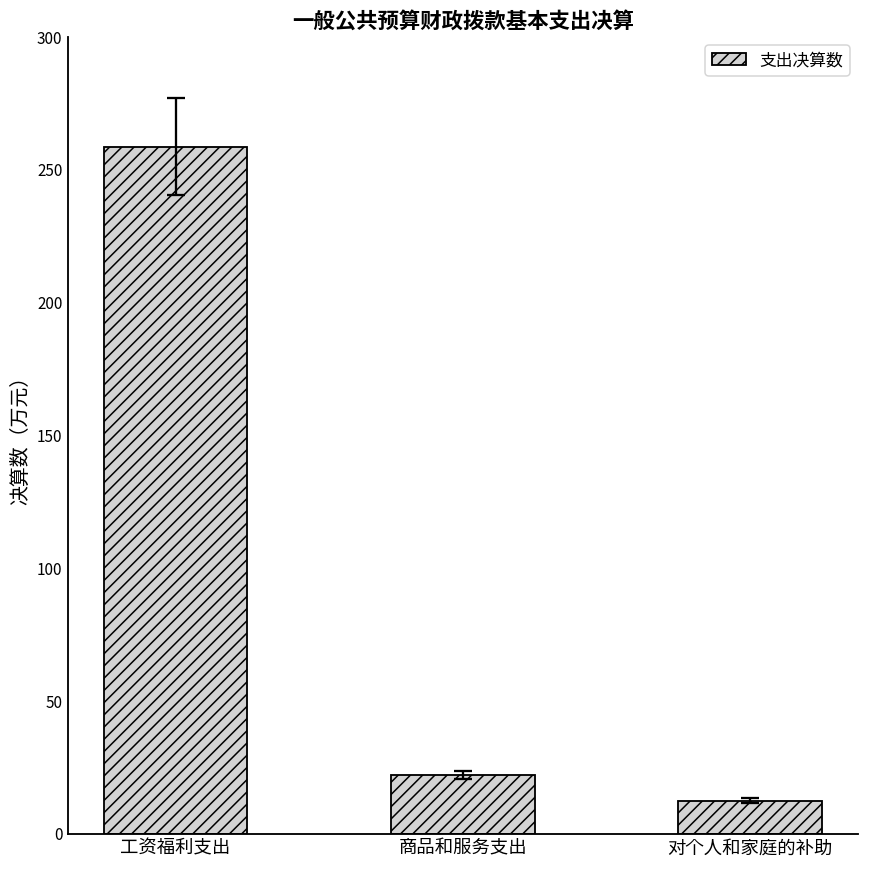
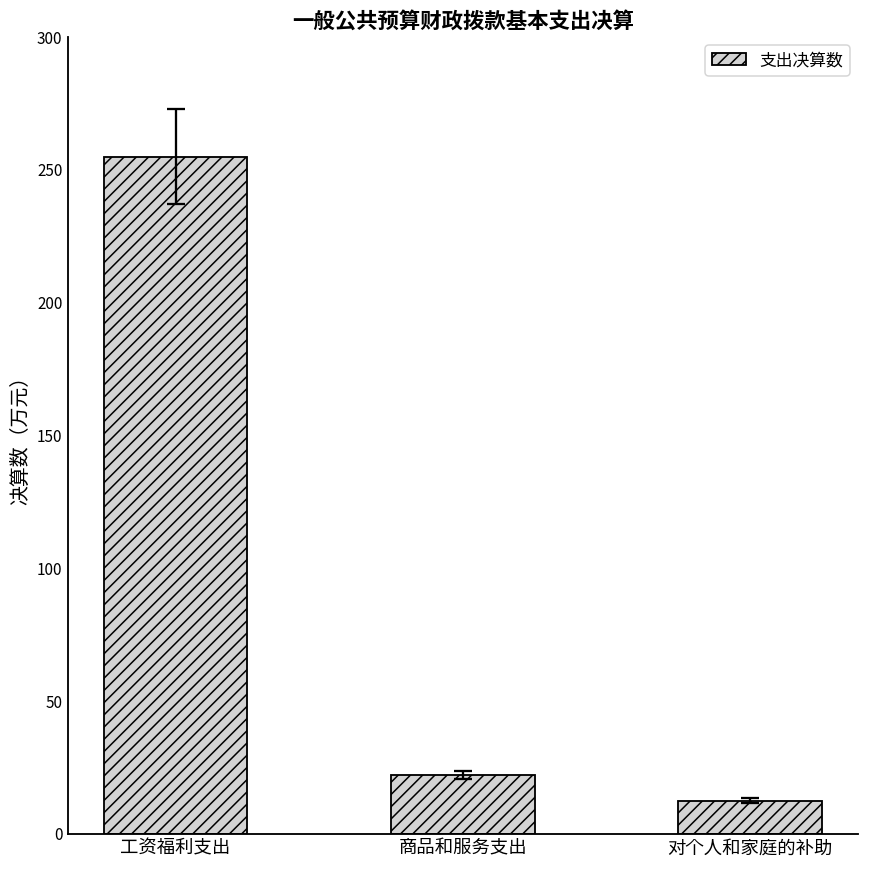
支出决算数, 工资福利支出: 259 -> 255
